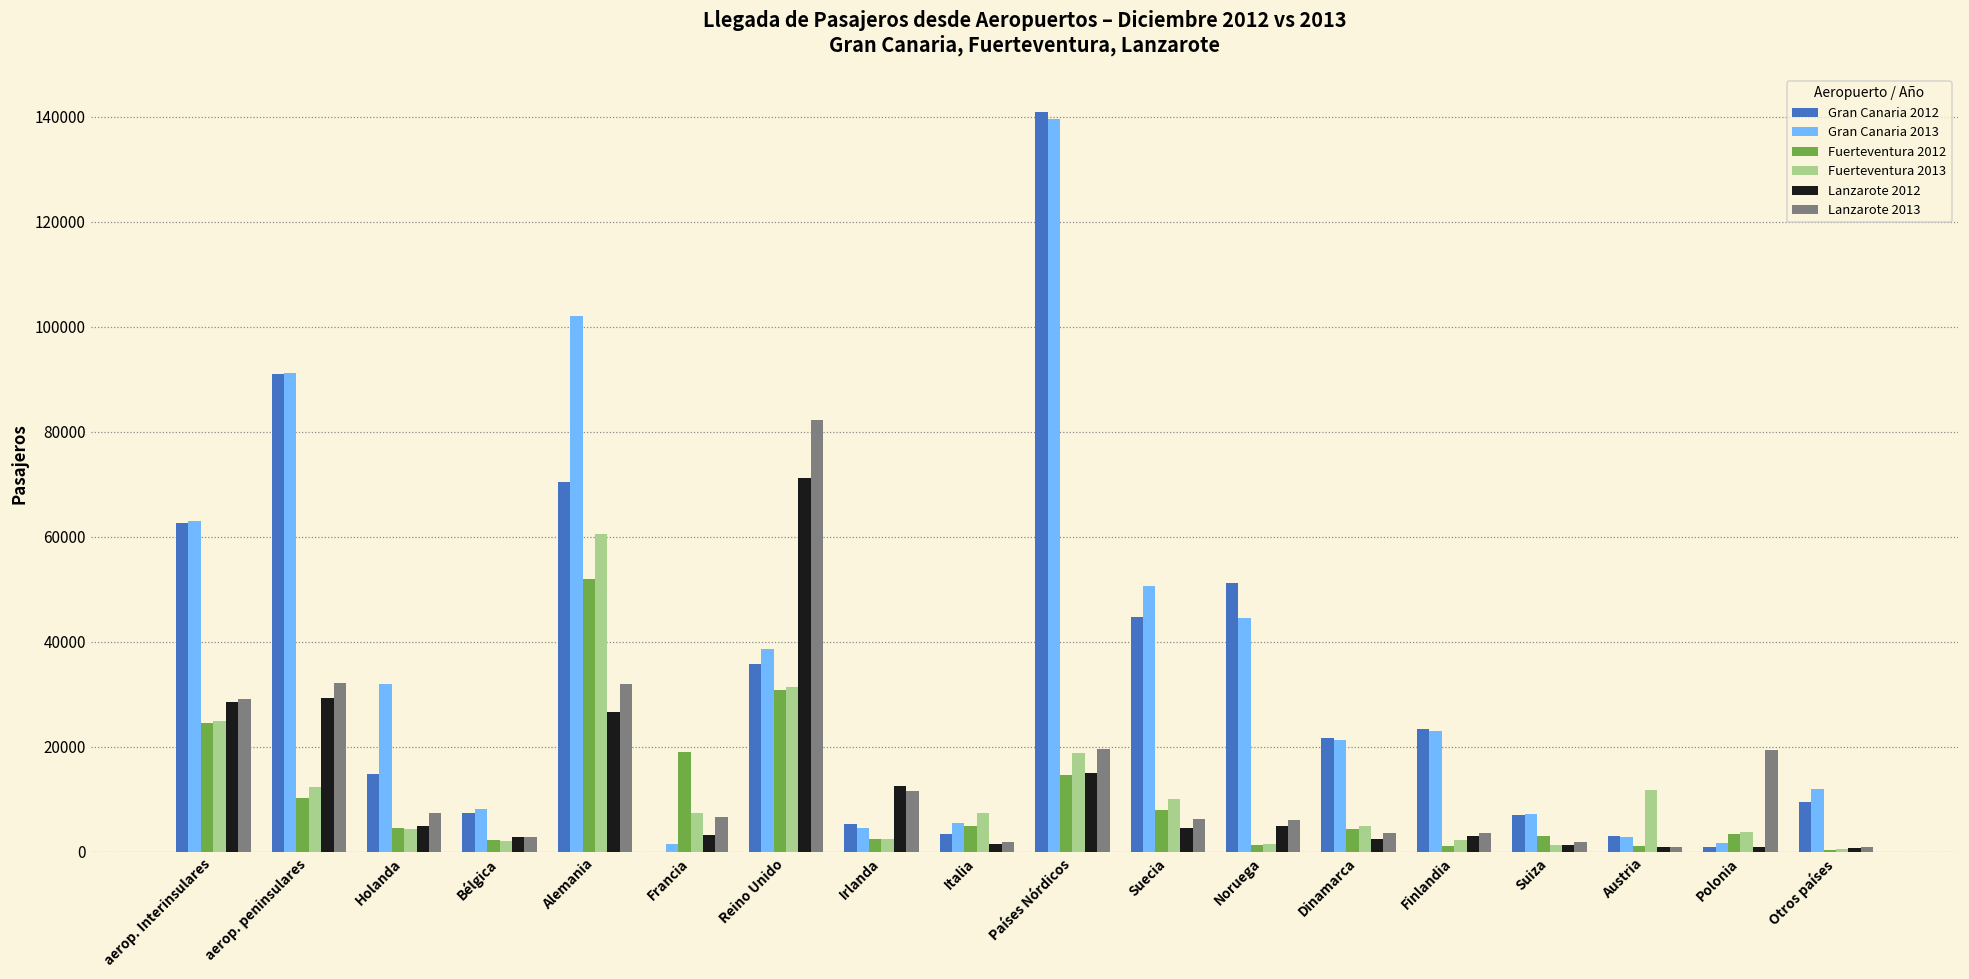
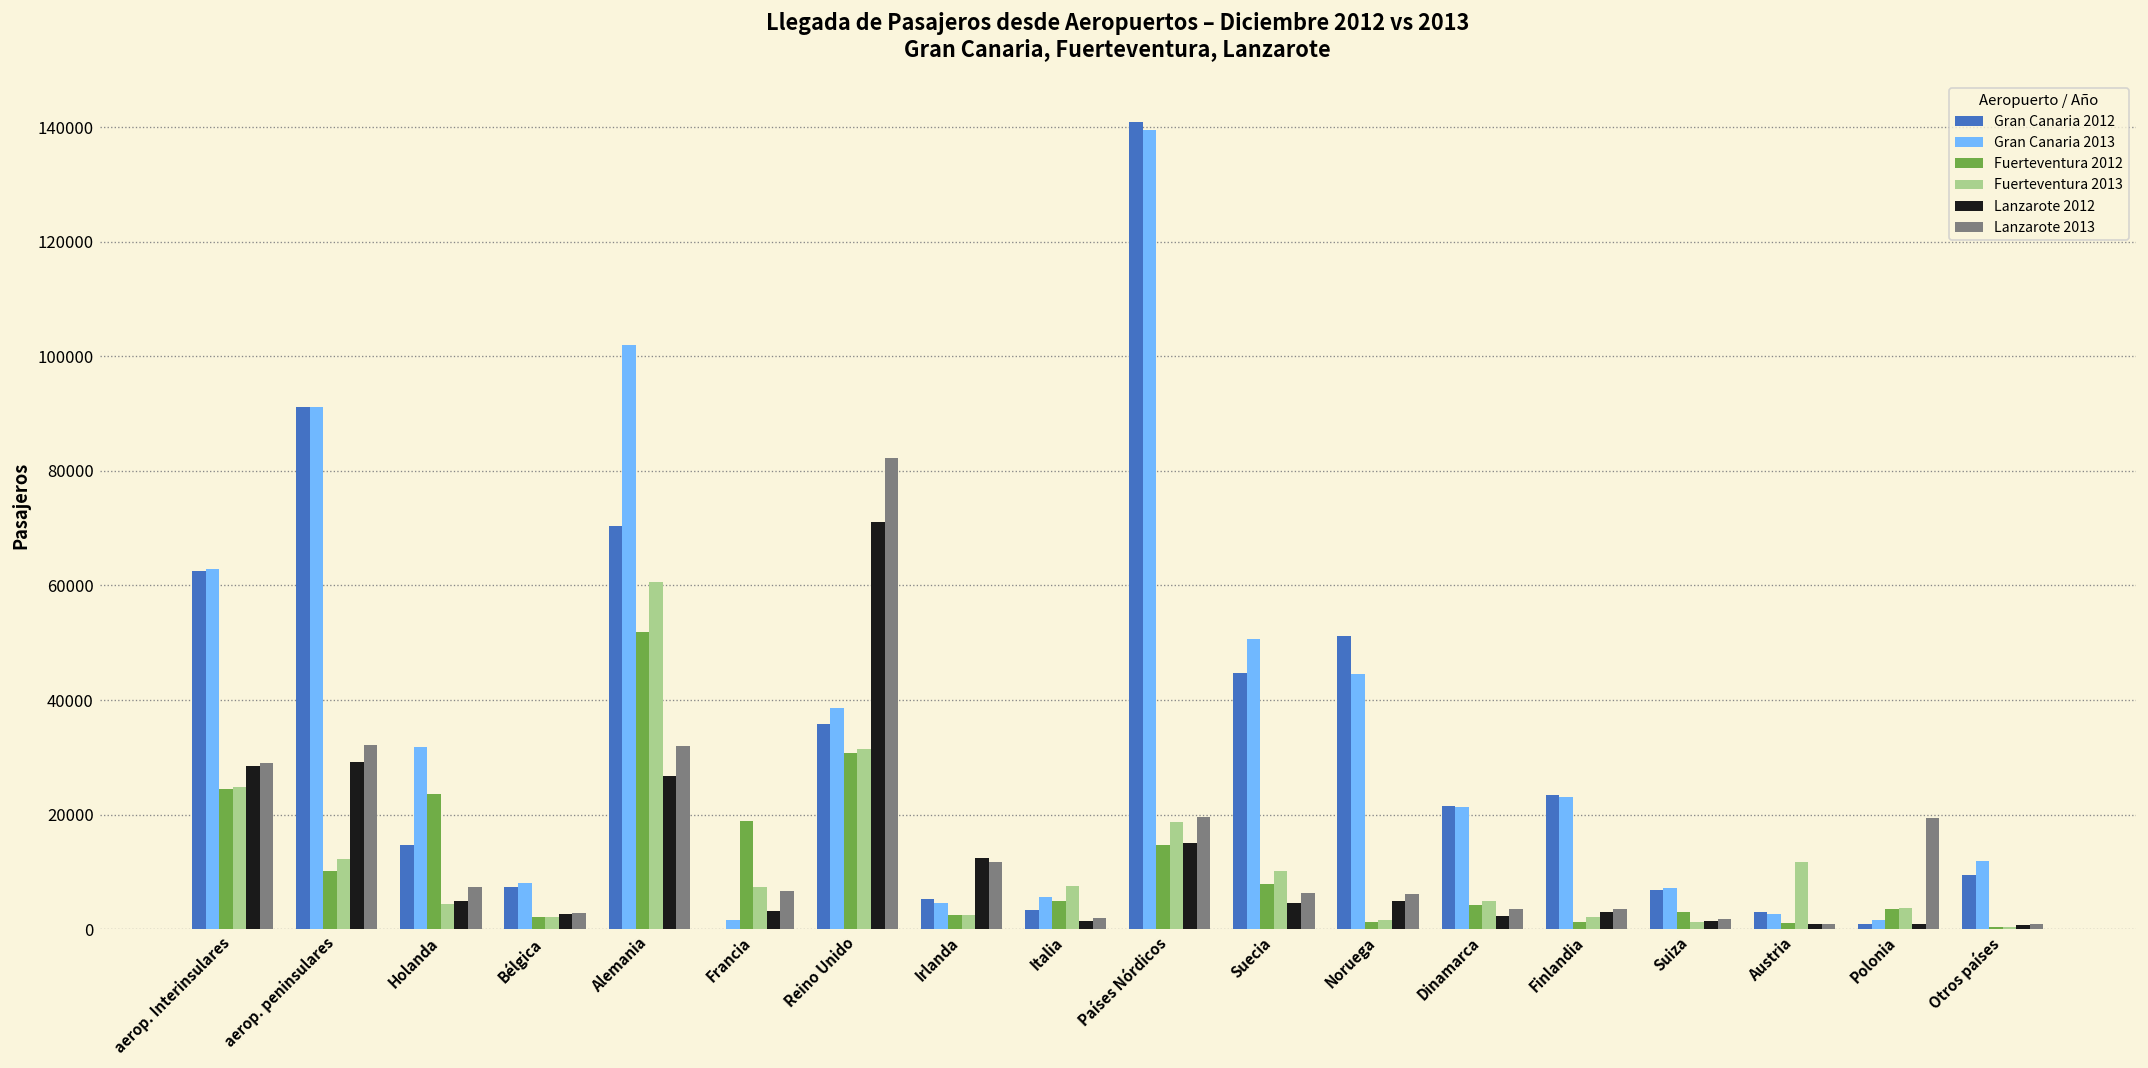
Fuerteventura 2012, Holanda: 5000 -> 24000
